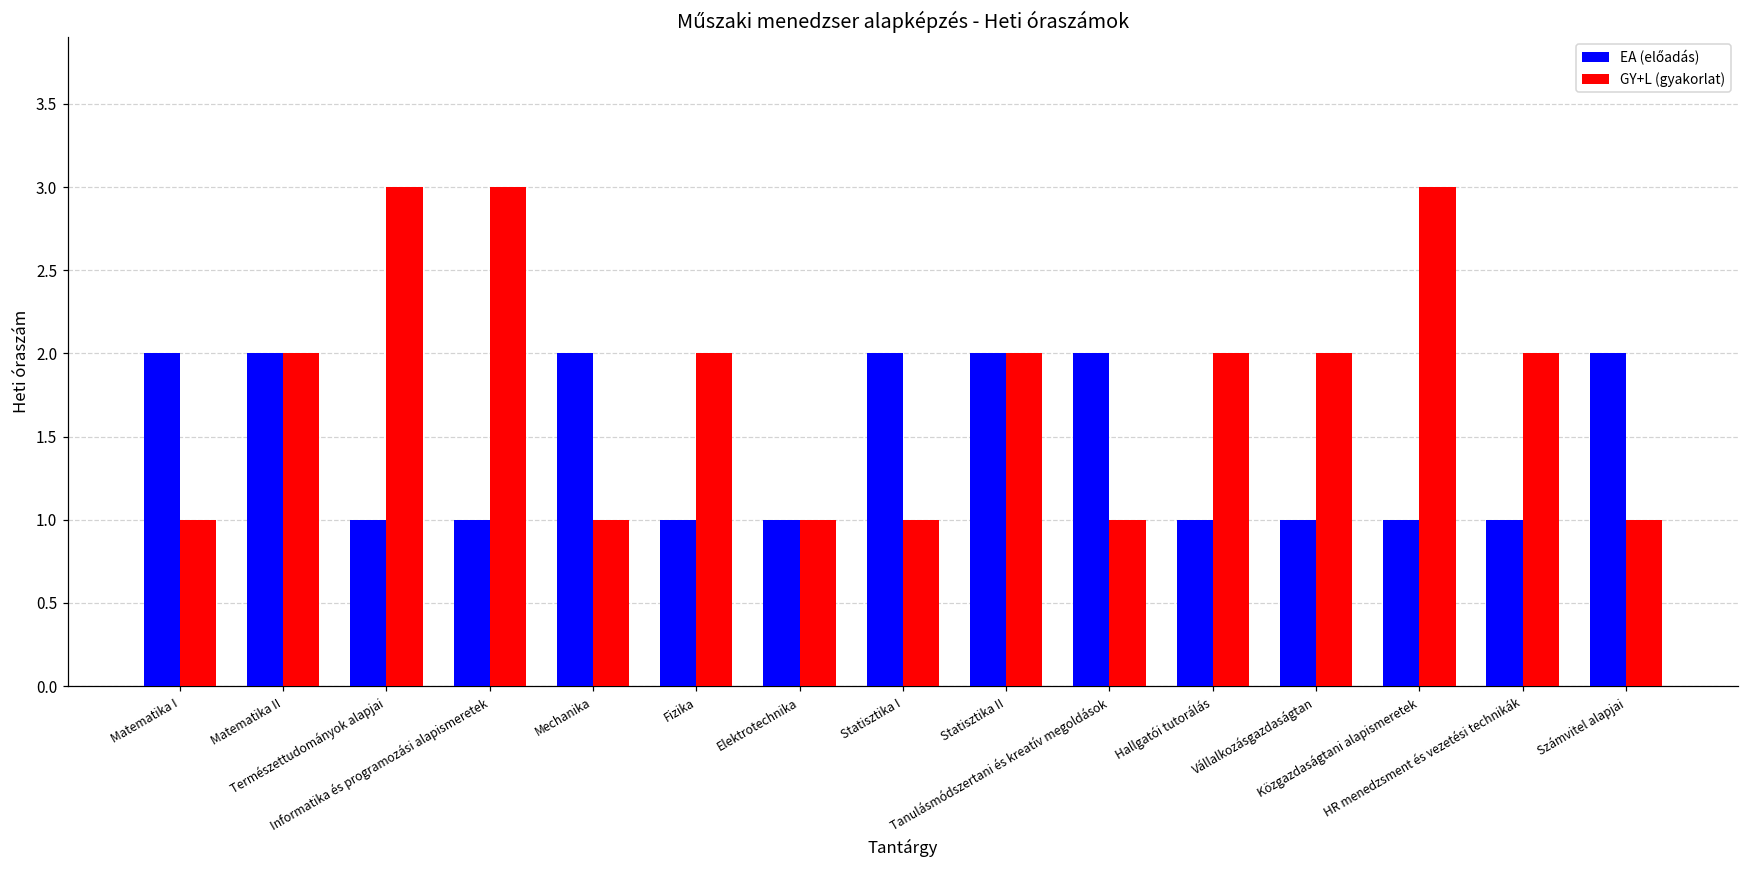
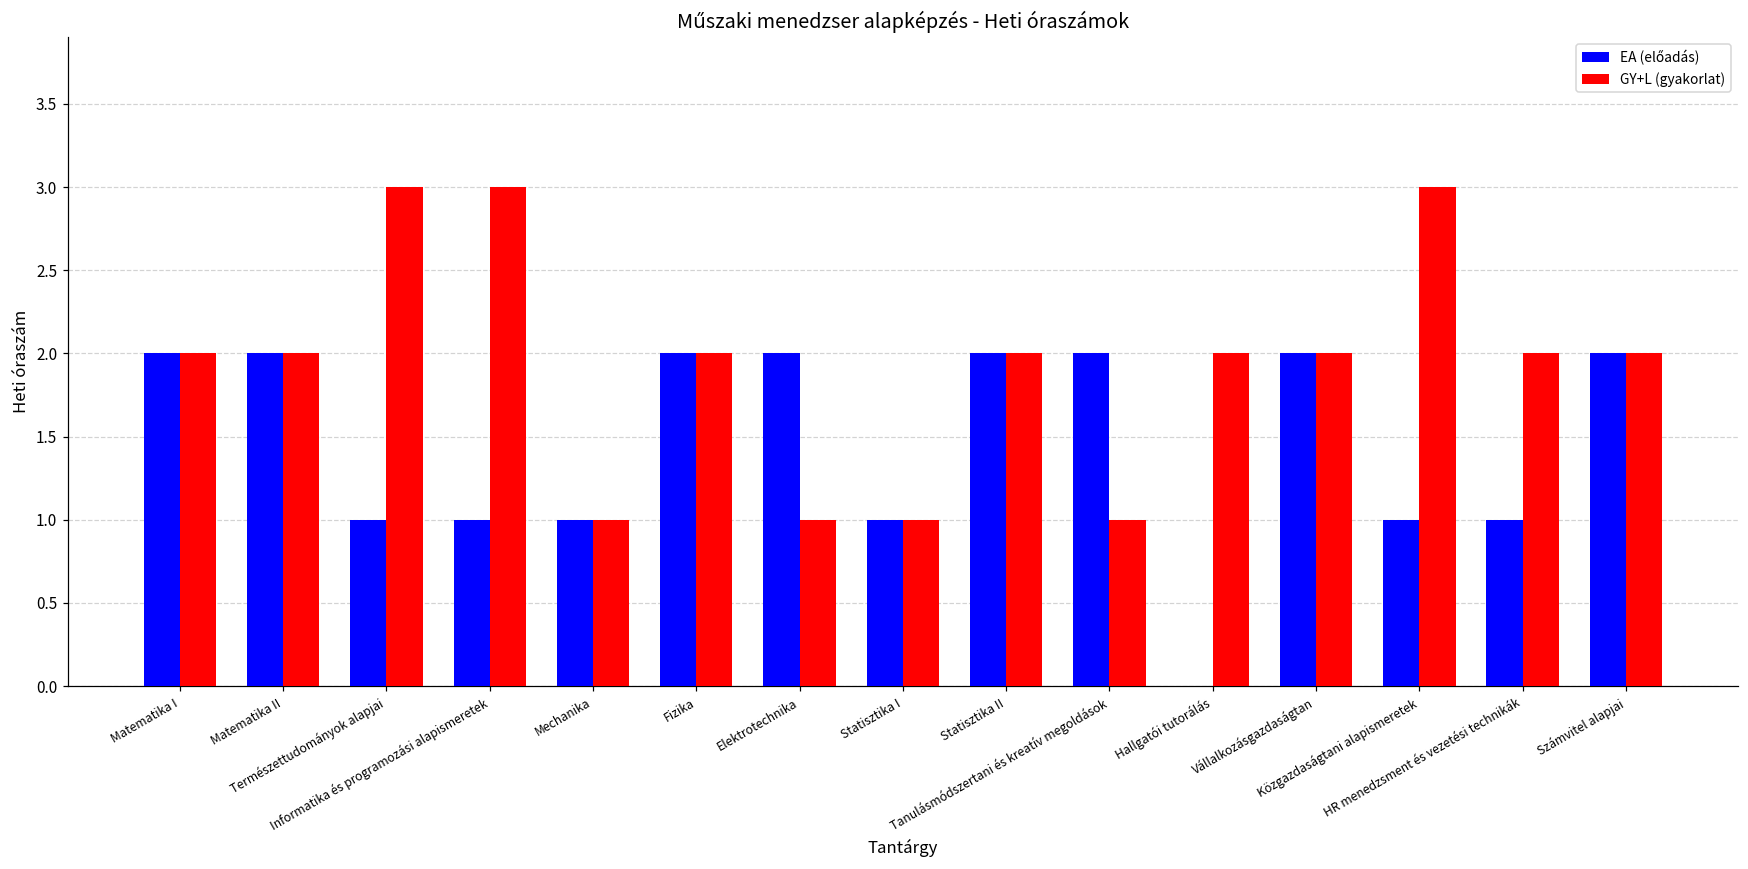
GY+L (gyakorlat), Matematika I: 1 -> 2
EA (előadás), Mechanika: 2 -> 1
EA (előadás), Fizika: 1 -> 2
EA (előadás), Elektrotechnika: 1 -> 2
EA (előadás), Statisztika I: 2 -> 1
EA (előadás), Hallgatói tutorálás: 1 -> 0
EA (előadás), Vállalkozásgazdaságtan: 1 -> 2
GY+L (gyakorlat), Számvitel alapjai: 1 -> 2
